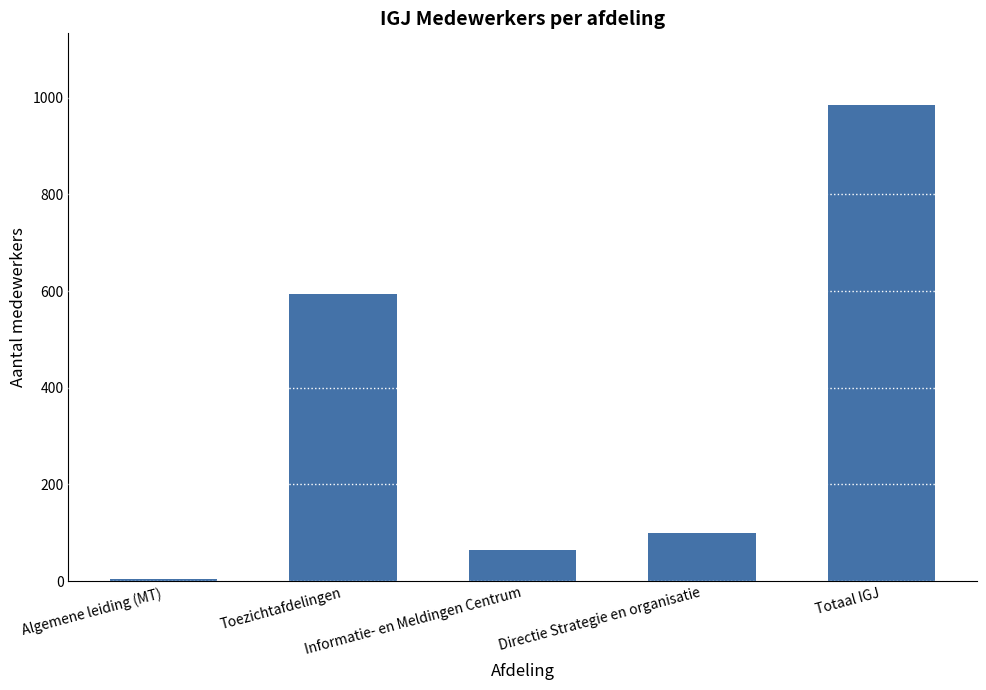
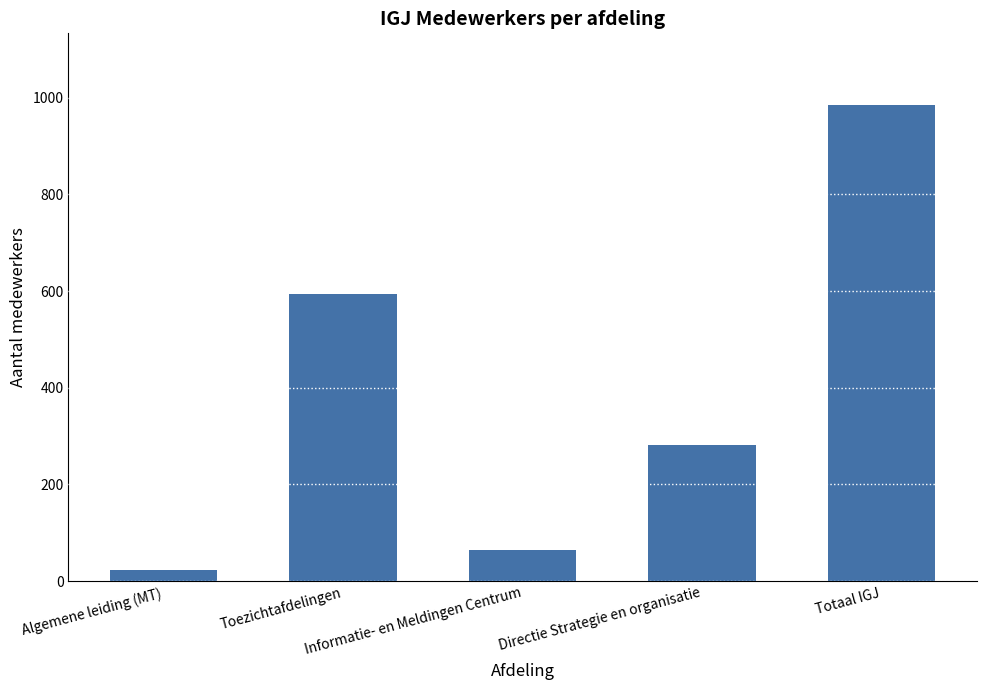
Algemene leiding (MT): 10 -> 20
Directie Strategie en organisatie: 100 -> 280
